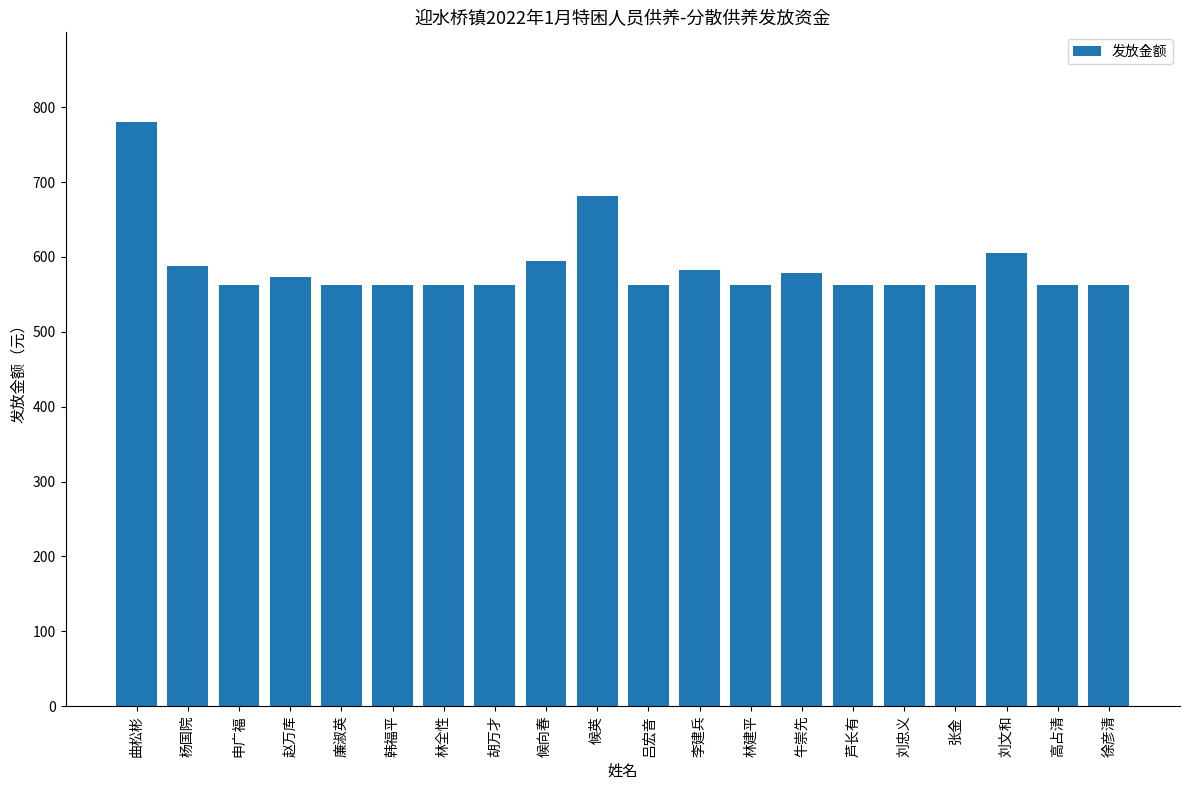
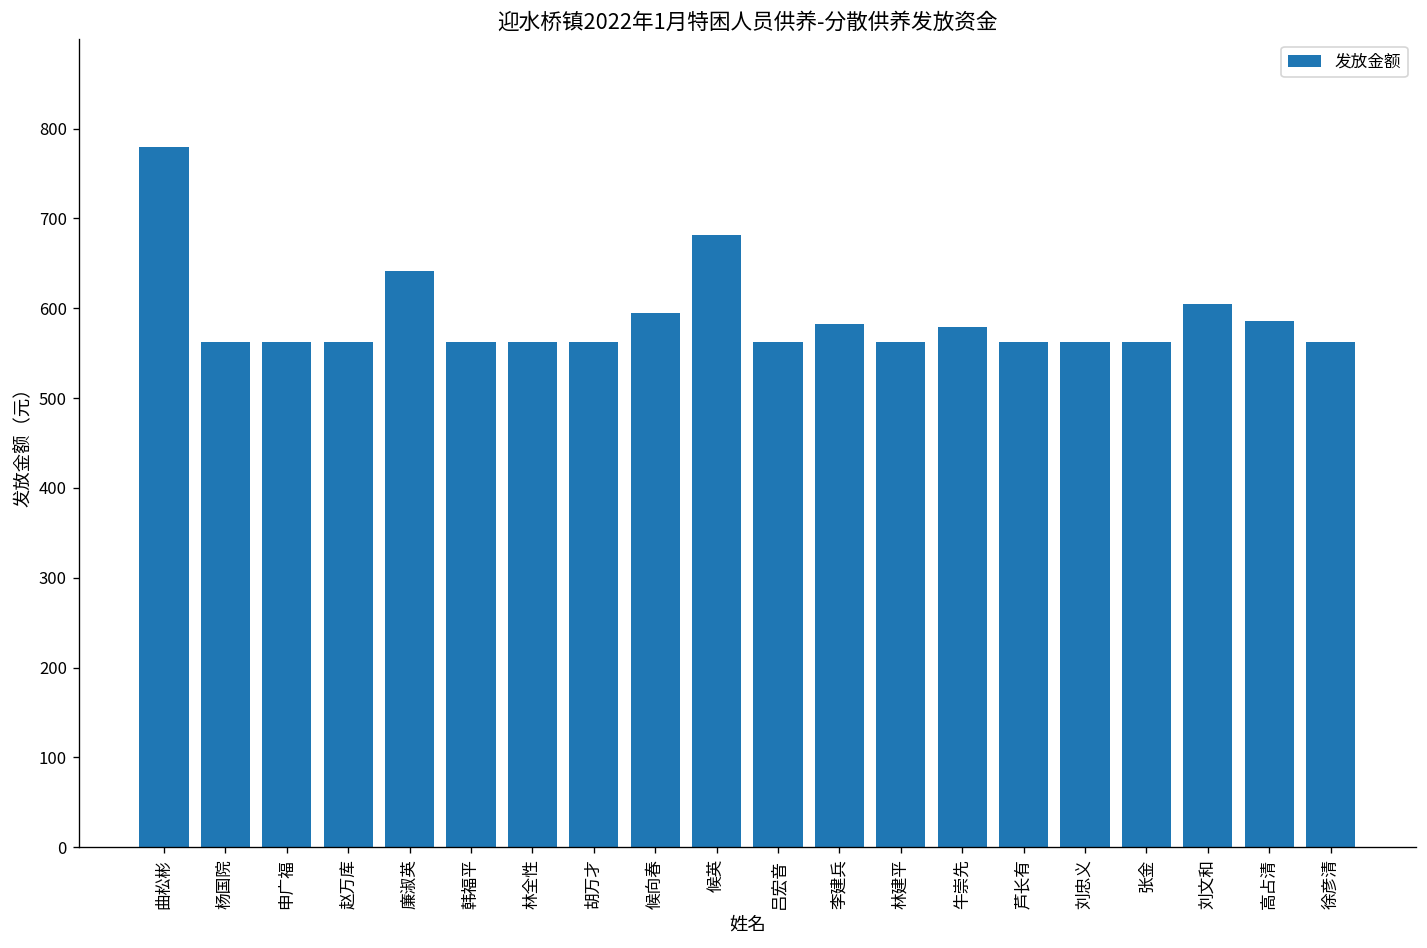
杨国院: 590 -> 560
赵万库: 570 -> 560
廉淑英: 560 -> 640
高占清: 560 -> 590
